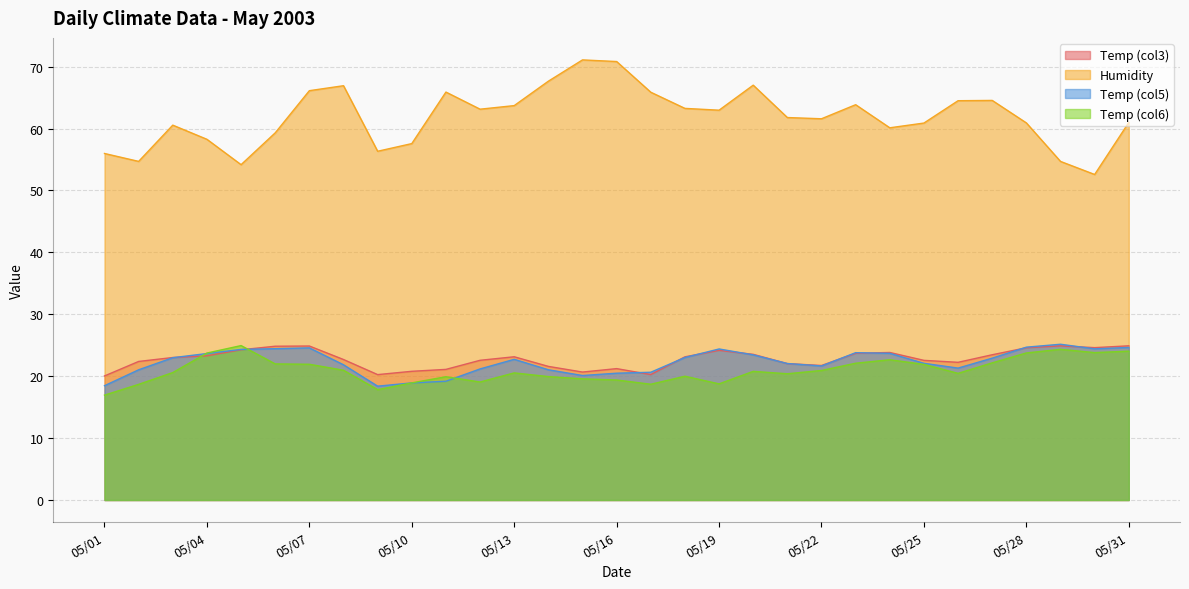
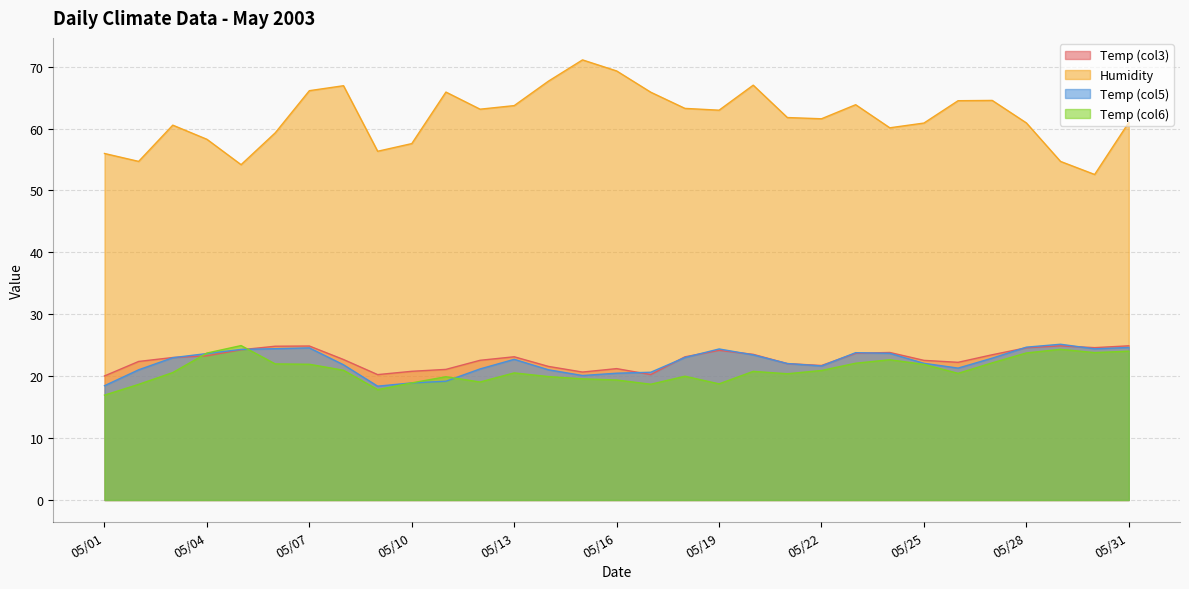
Humidity, 05/16: 71 -> 69
